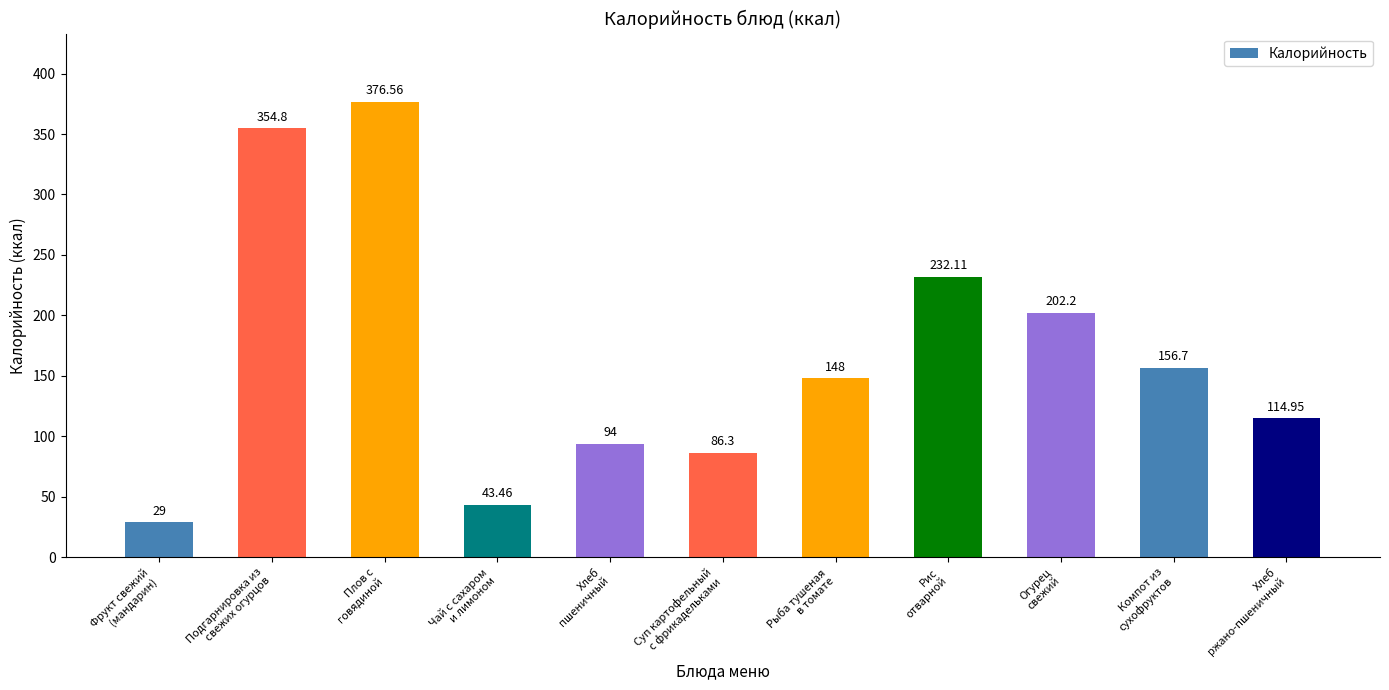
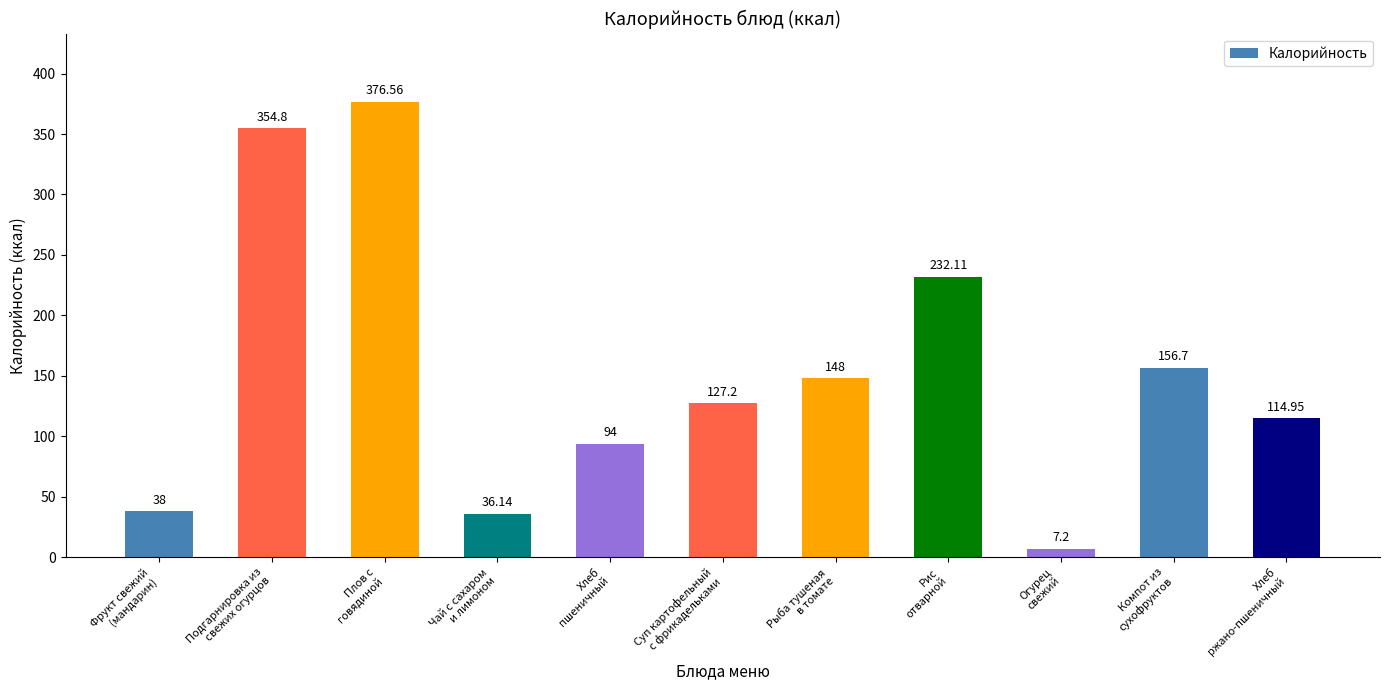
Фрукт свежий (мандарин): 29 -> 38
Чай с сахаром и лимоном: 43.46 -> 36.14
Суп картофельный с фрикадельками: 86.3 -> 127.2
Огурец свежий: 202.2 -> 7.2
